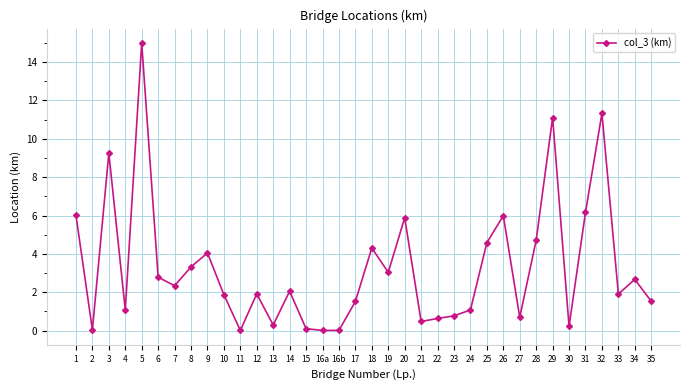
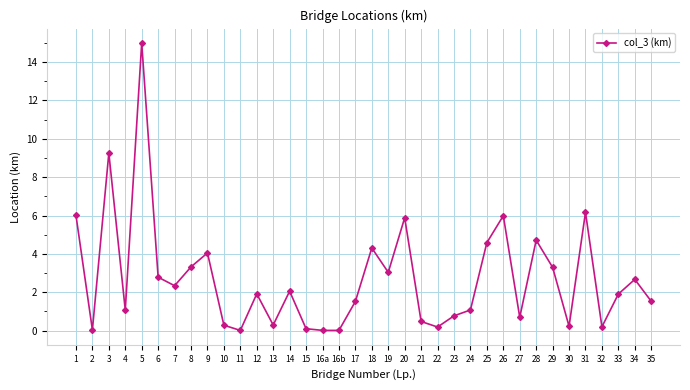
10: 1.9 -> 0.3
22: 0.6 -> 0.2
29: 11.1 -> 3.3
32: 11.3 -> 0.2
